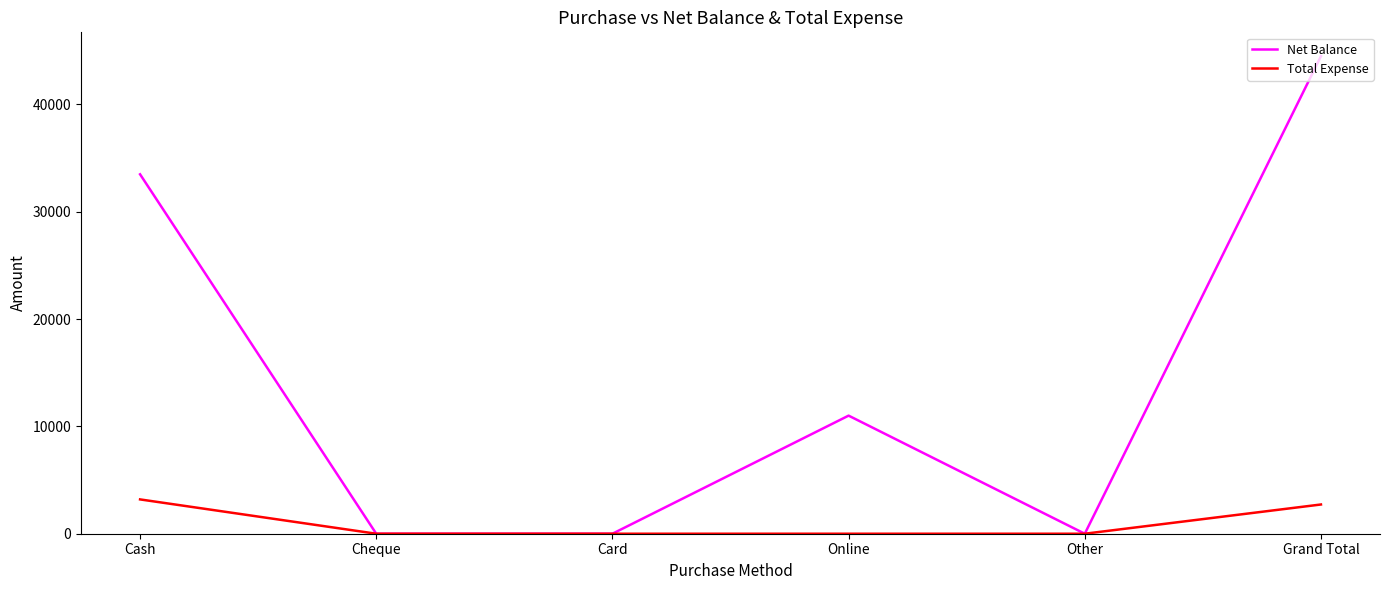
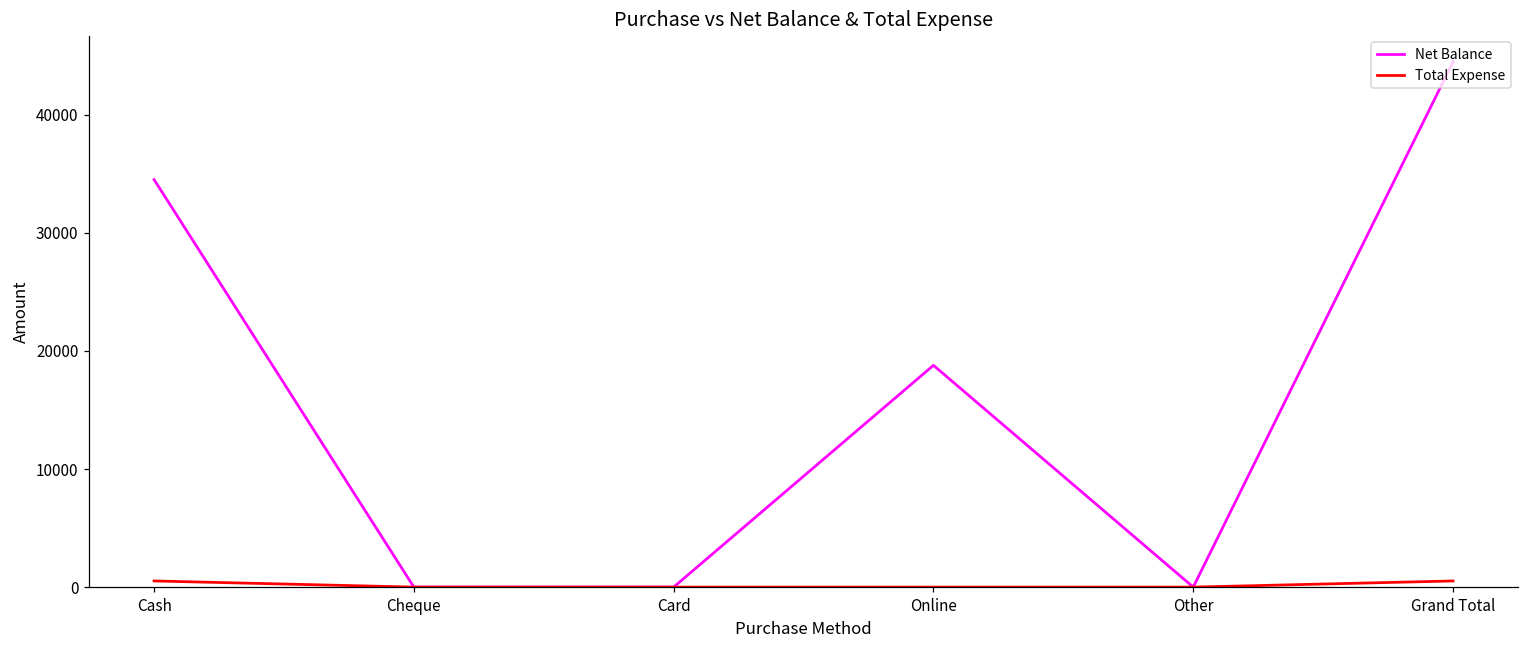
Net Balance, Cash: 33500 -> 34500
Total Expense, Cash: 3200 -> 500
Net Balance, Online: 11000 -> 18800
Total Expense, Grand Total: 2700 -> 500
